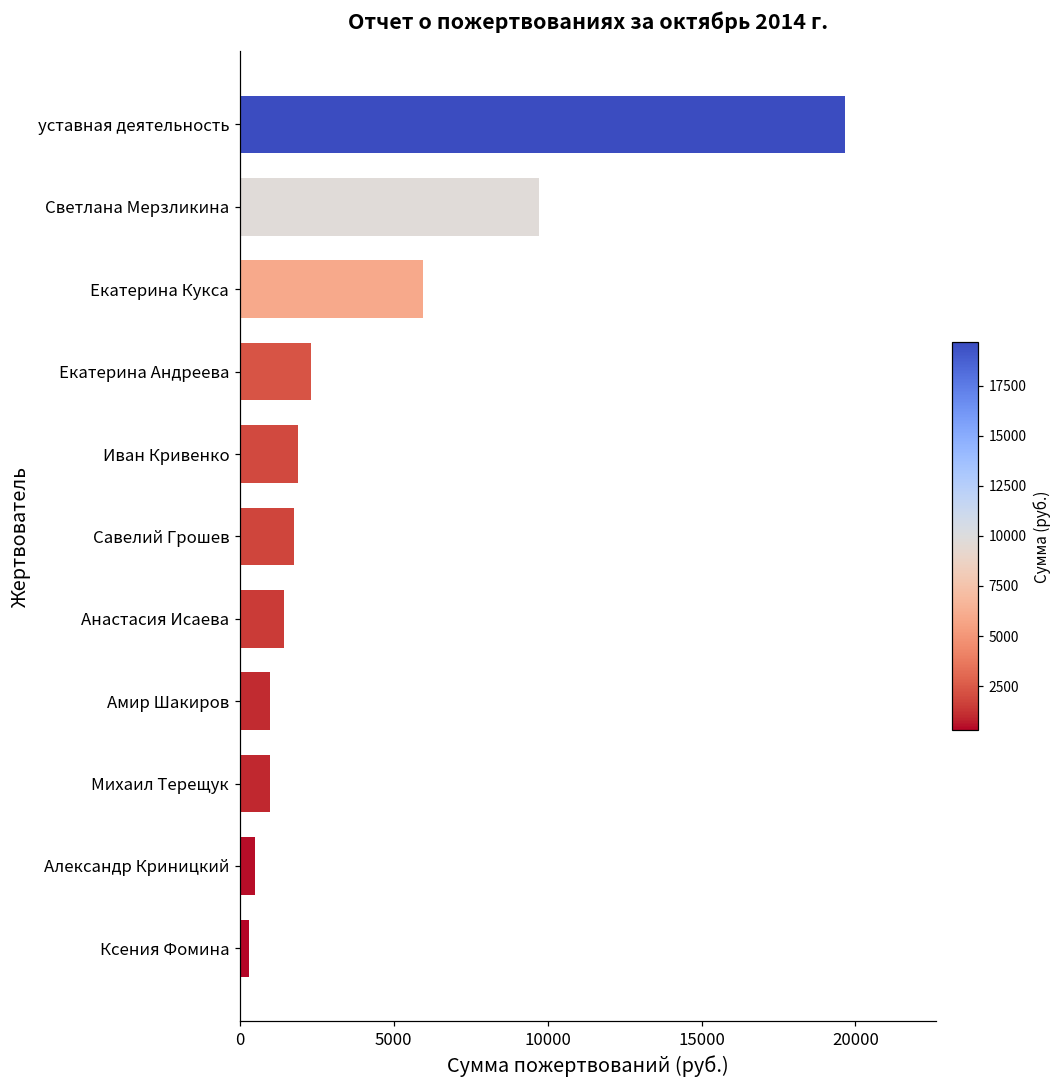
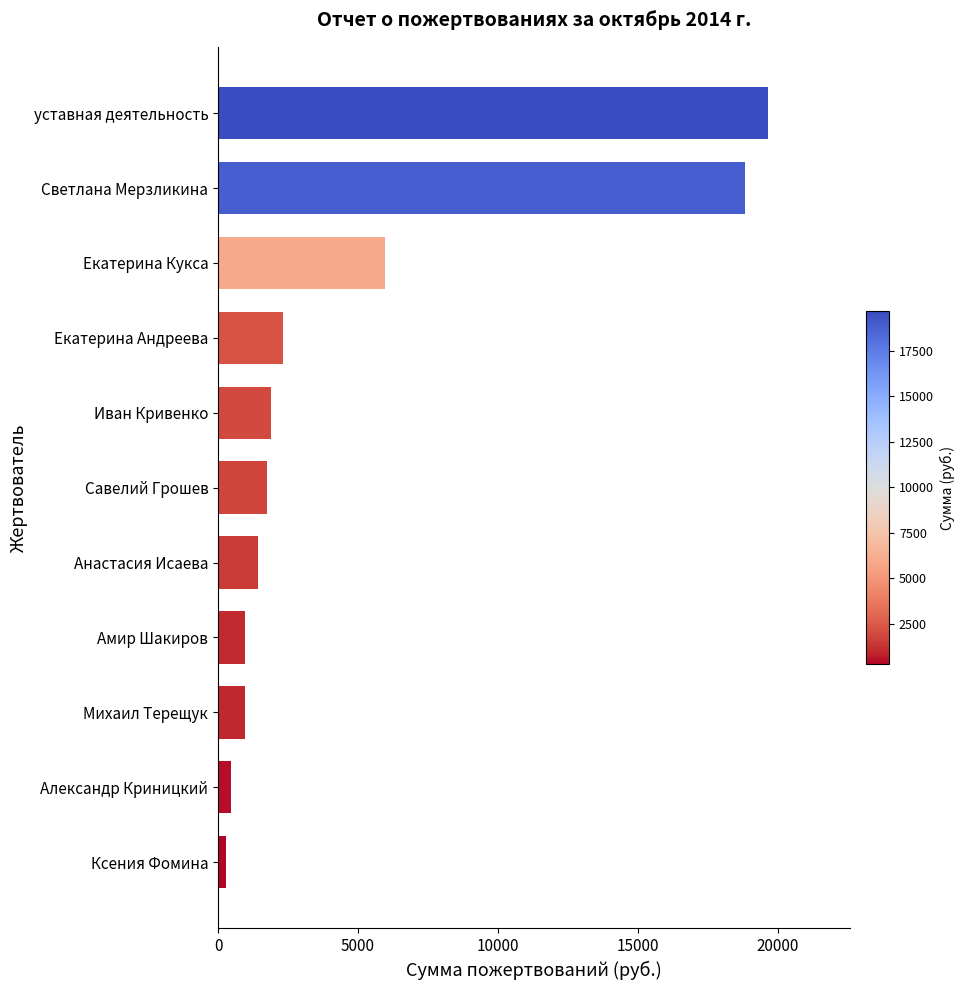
Светлана Мерзликина: 9700 -> 18800
